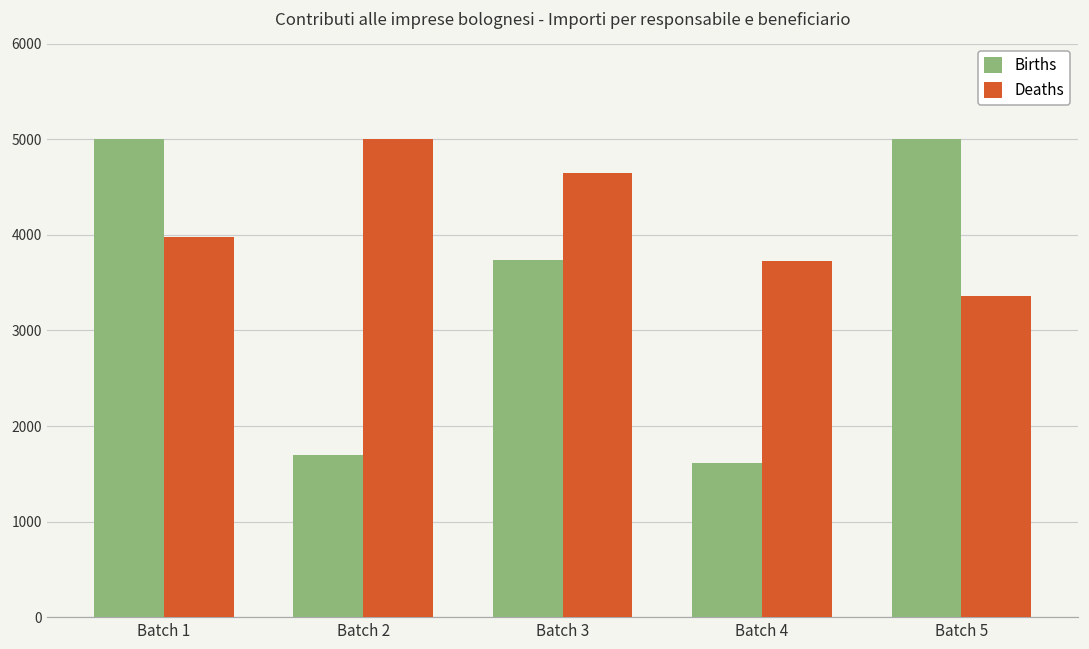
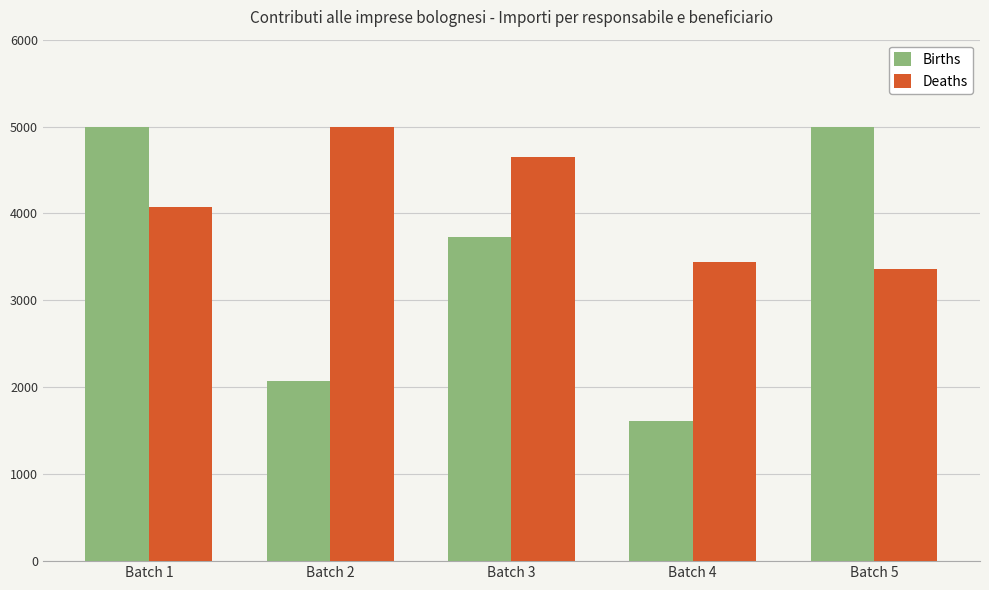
Deaths, Batch 1: 4000 -> 4100
Births, Batch 2: 1700 -> 2100
Deaths, Batch 4: 3700 -> 3400
